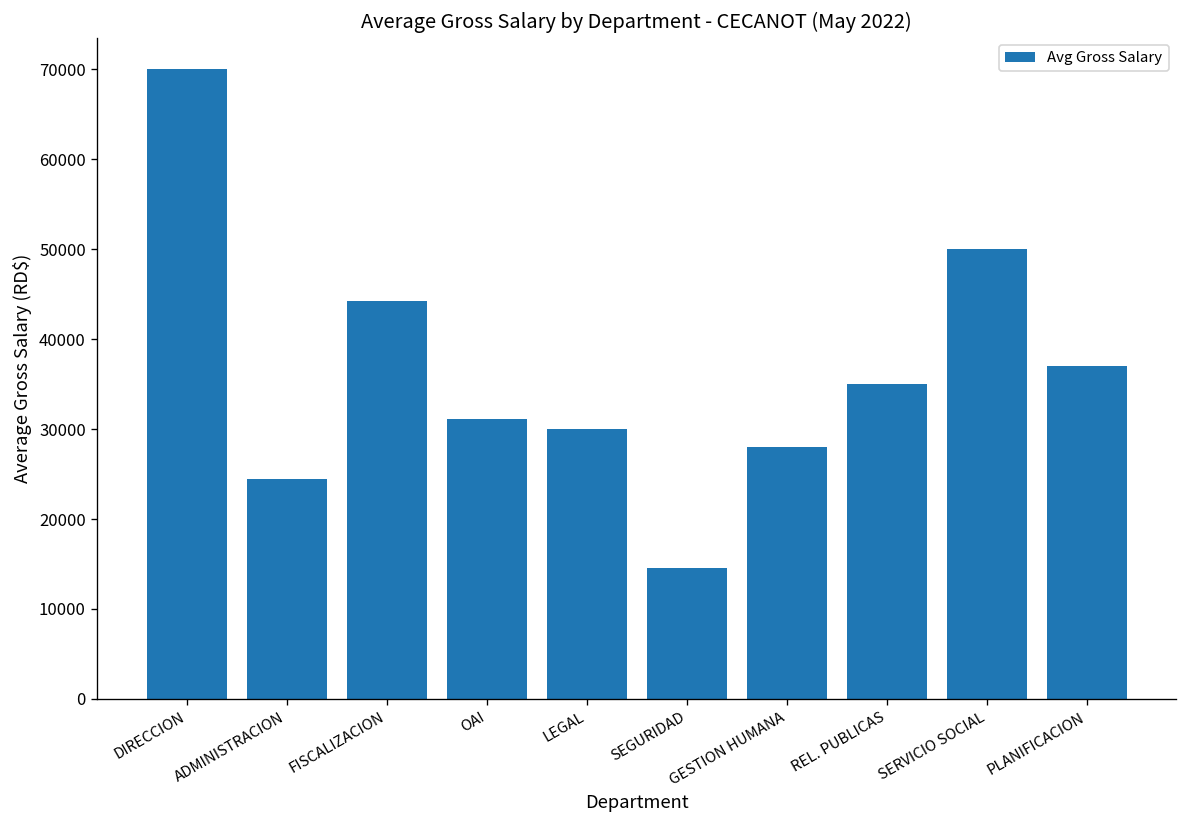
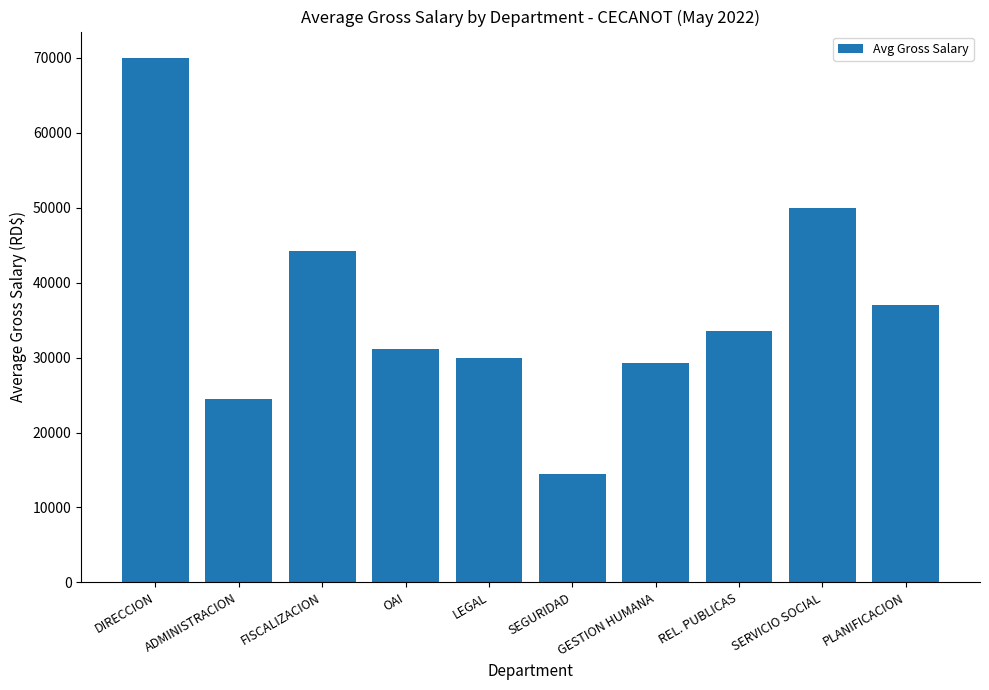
GESTION HUMANA: 28000 -> 29000
REL. PUBLICAS: 35000 -> 34000
